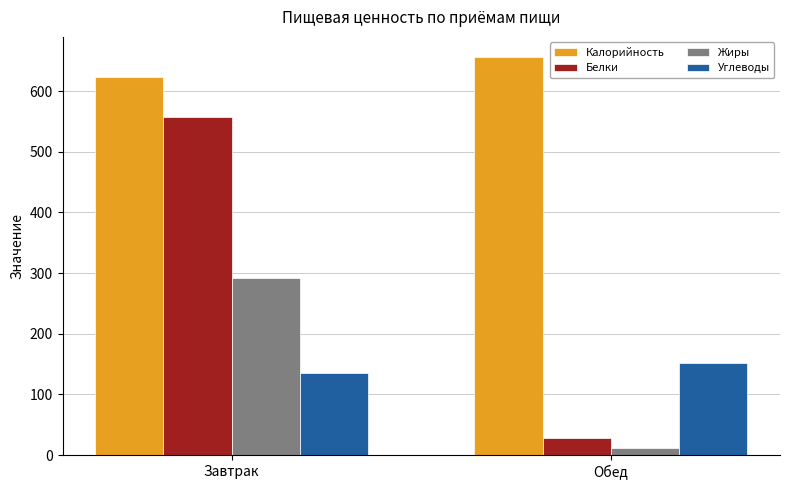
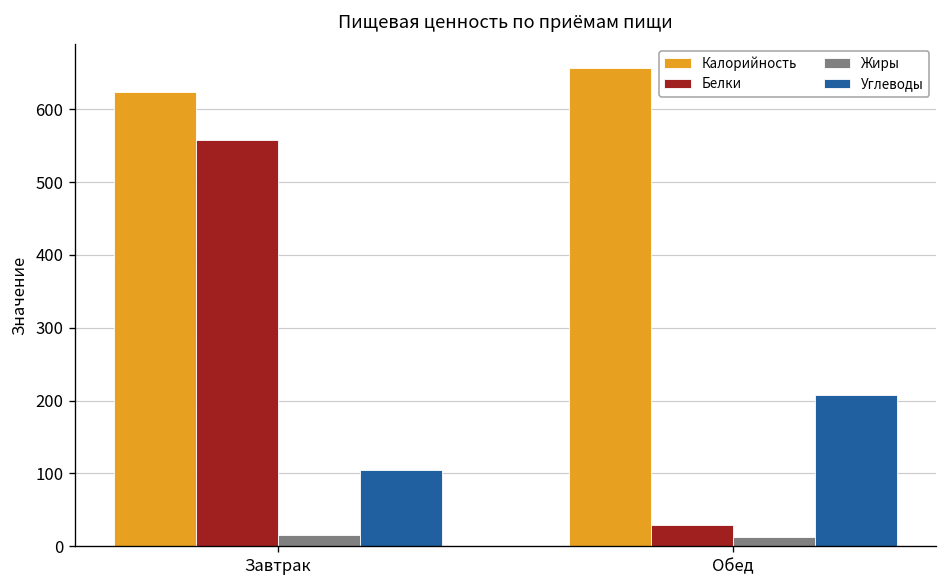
Жиры, Завтрак: 290 -> 20
Углеводы, Завтрак: 140 -> 100
Углеводы, Обед: 150 -> 210
